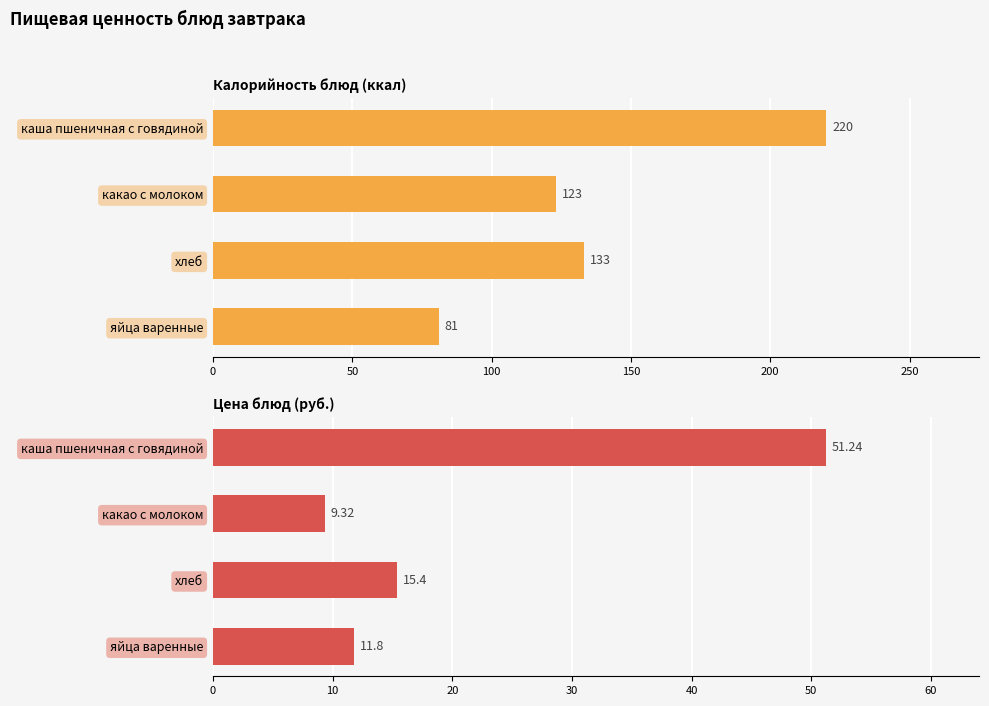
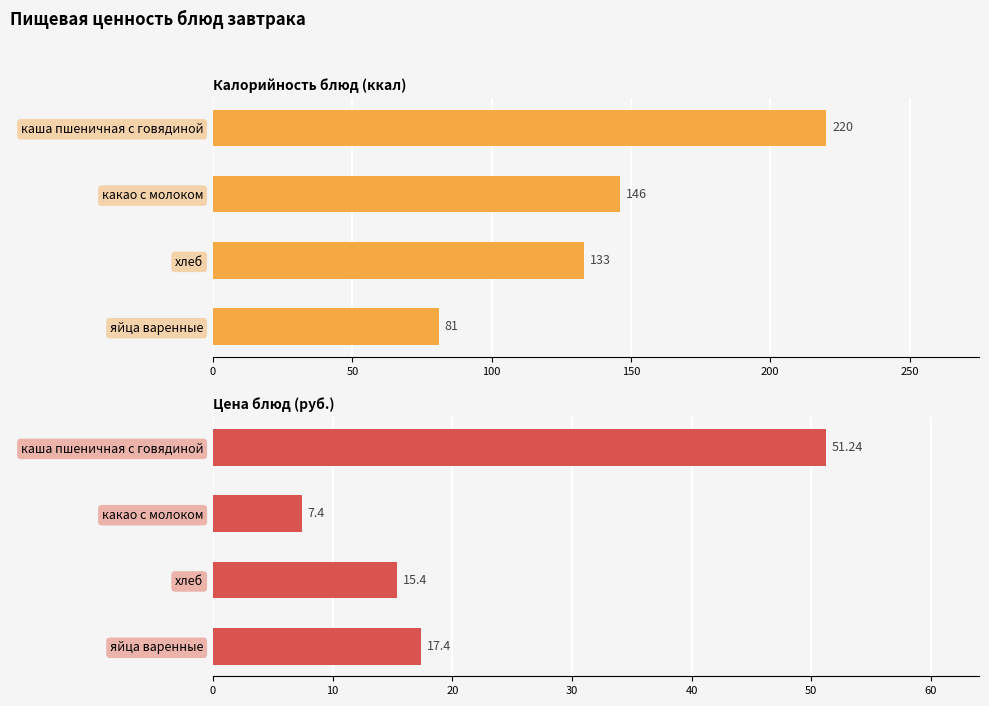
Калорийность блюд (ккал), какао с молоком: 123 -> 146
Цена блюд (руб.), какао с молоком: 9.32 -> 7.4
Цена блюд (руб.), яйца варенные: 11.8 -> 17.4
